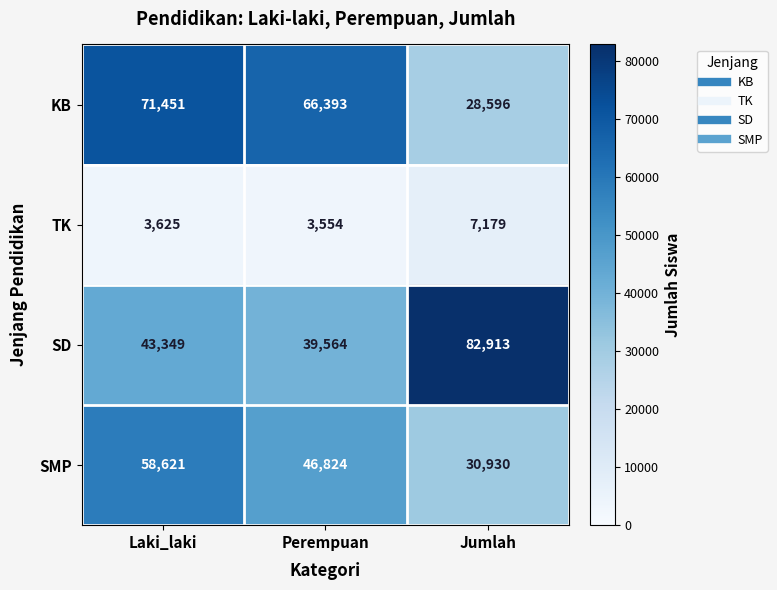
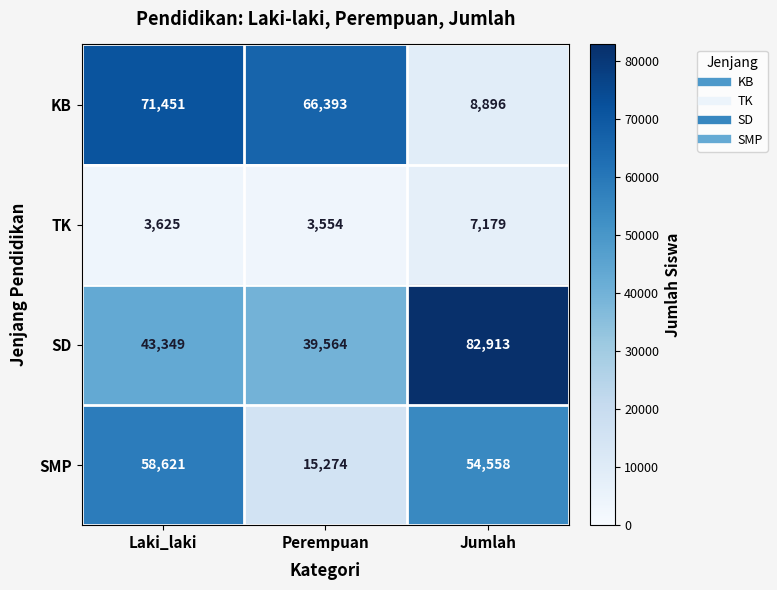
KB, Jumlah: 28,596 -> 8,896
SMP, Perempuan: 46,824 -> 15,274
SMP, Jumlah: 30,930 -> 54,558
